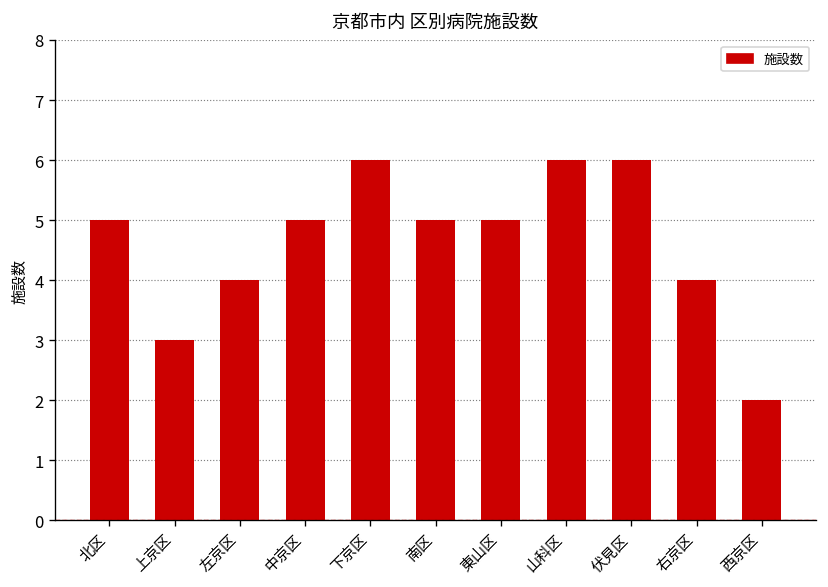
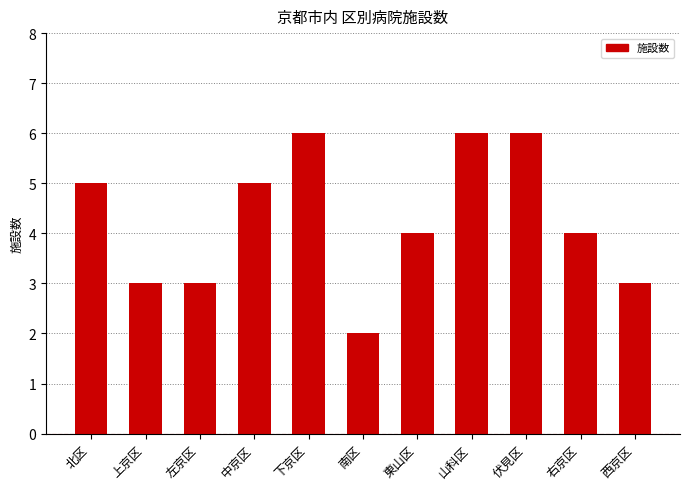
左京区: 4 -> 3
南区: 5 -> 2
東山区: 5 -> 4
西京区: 2 -> 3
